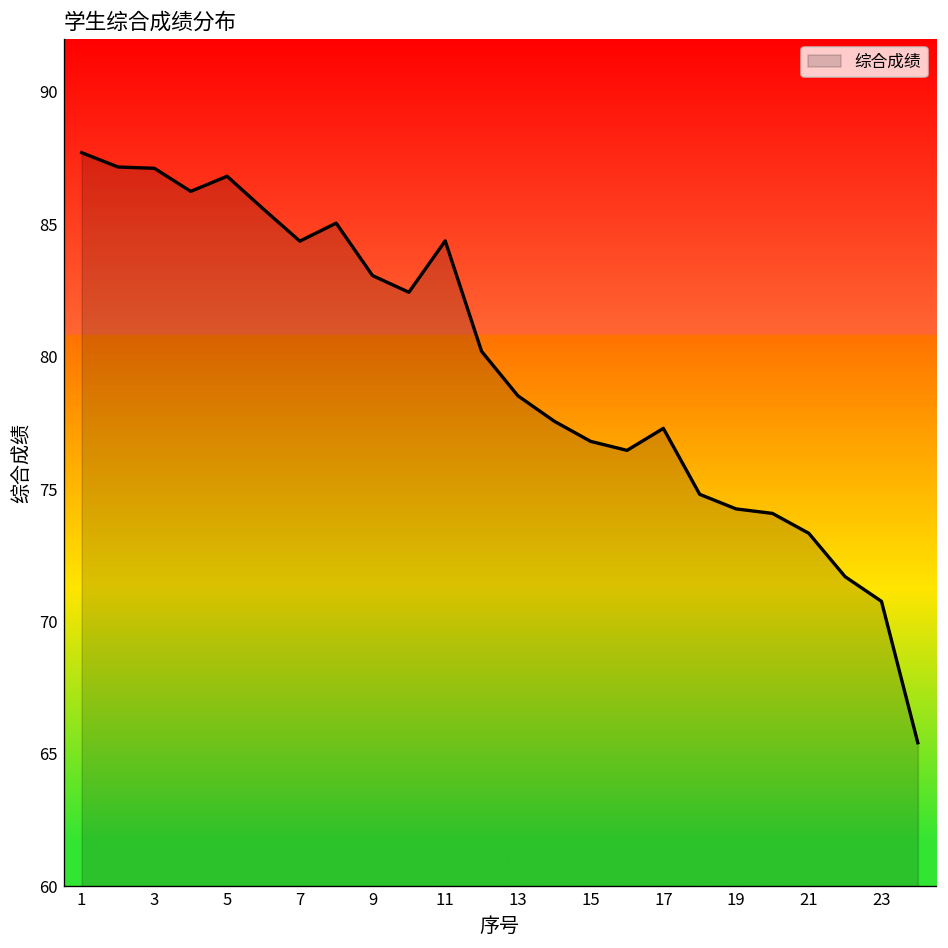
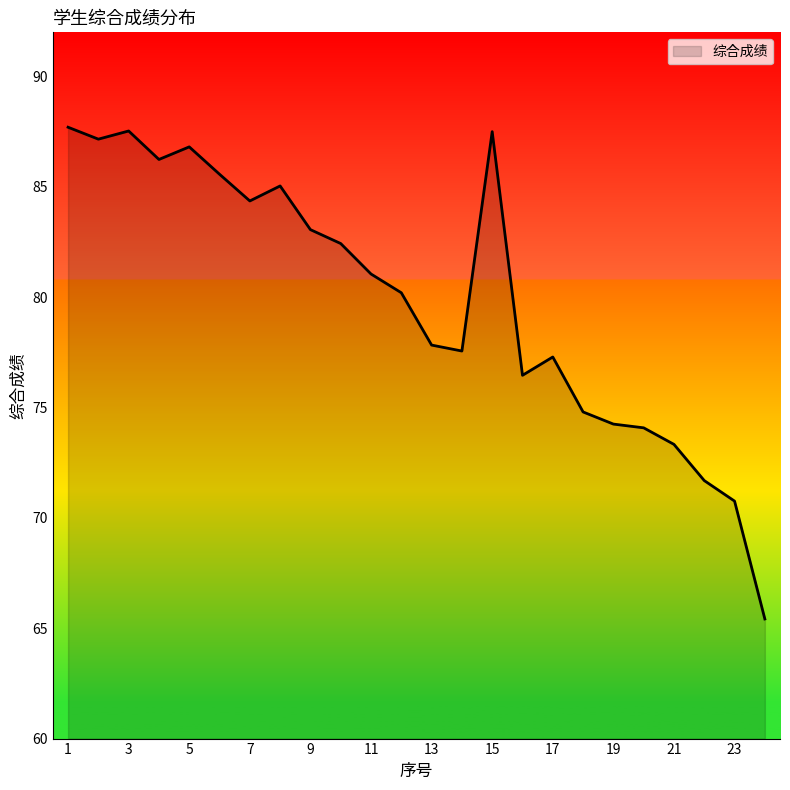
3: 87.1 -> 87.5
11: 84.4 -> 81.1
13: 78.5 -> 77.8
15: 76.8 -> 87.5
